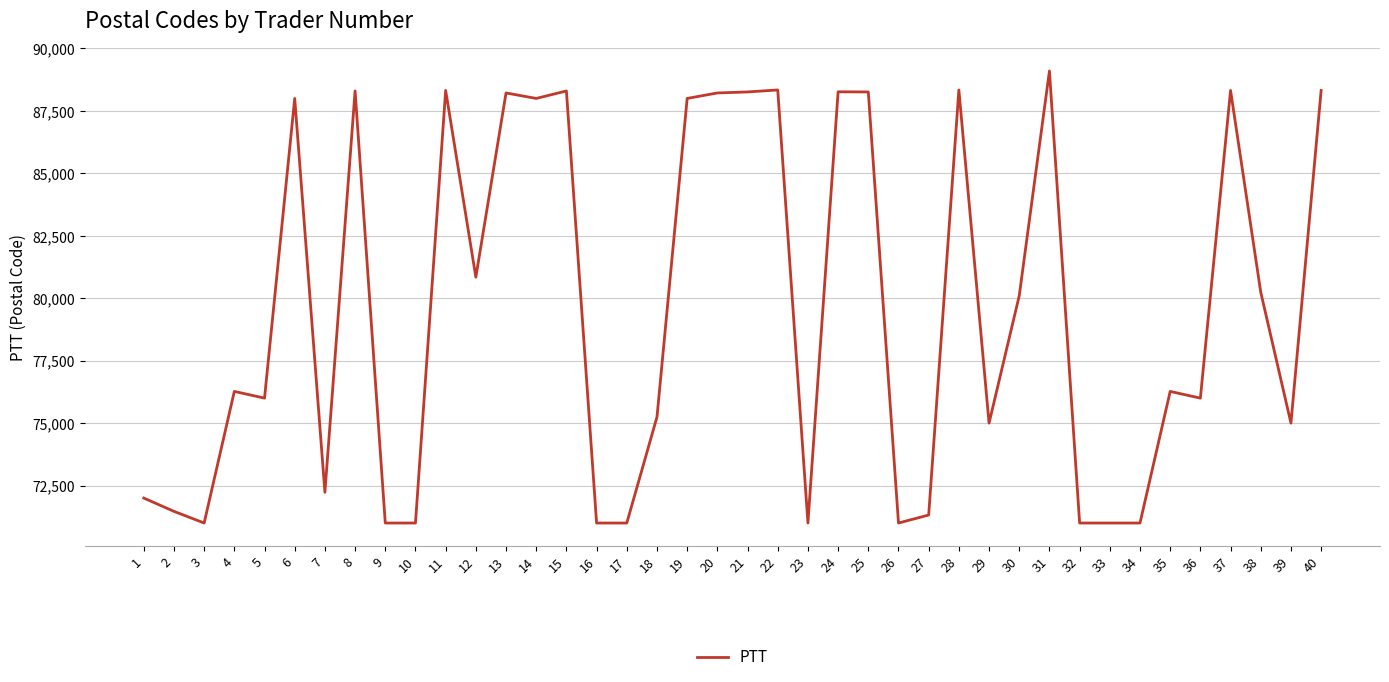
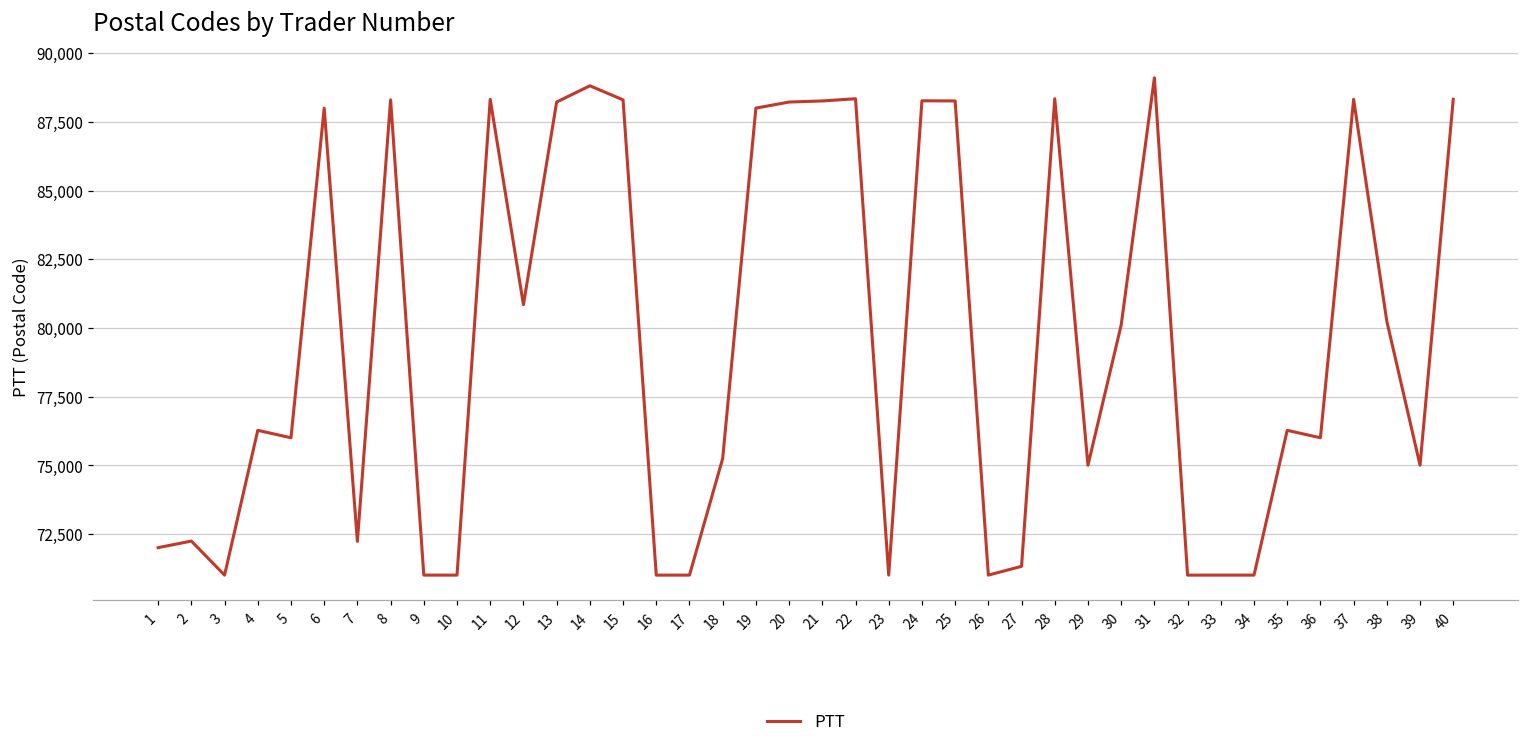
2: 71,500 -> 72,200
14: 88,000 -> 88,800
